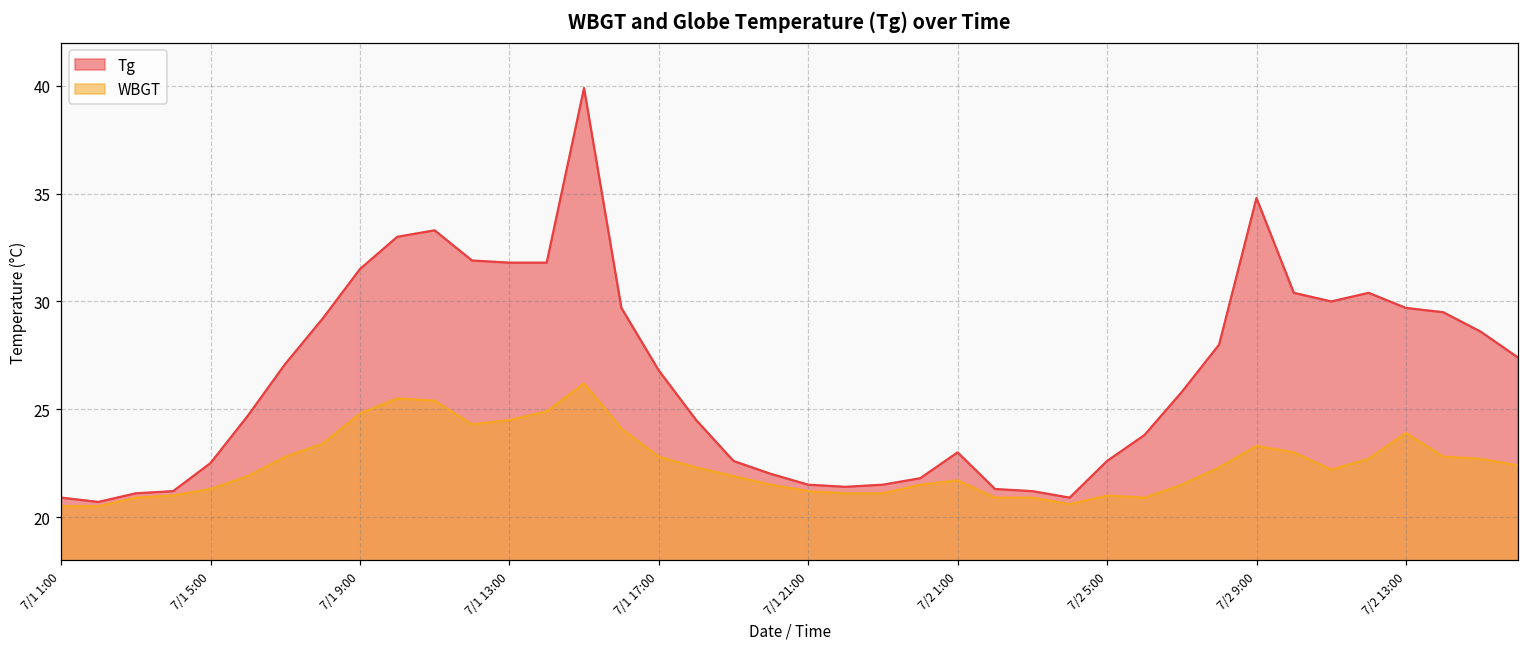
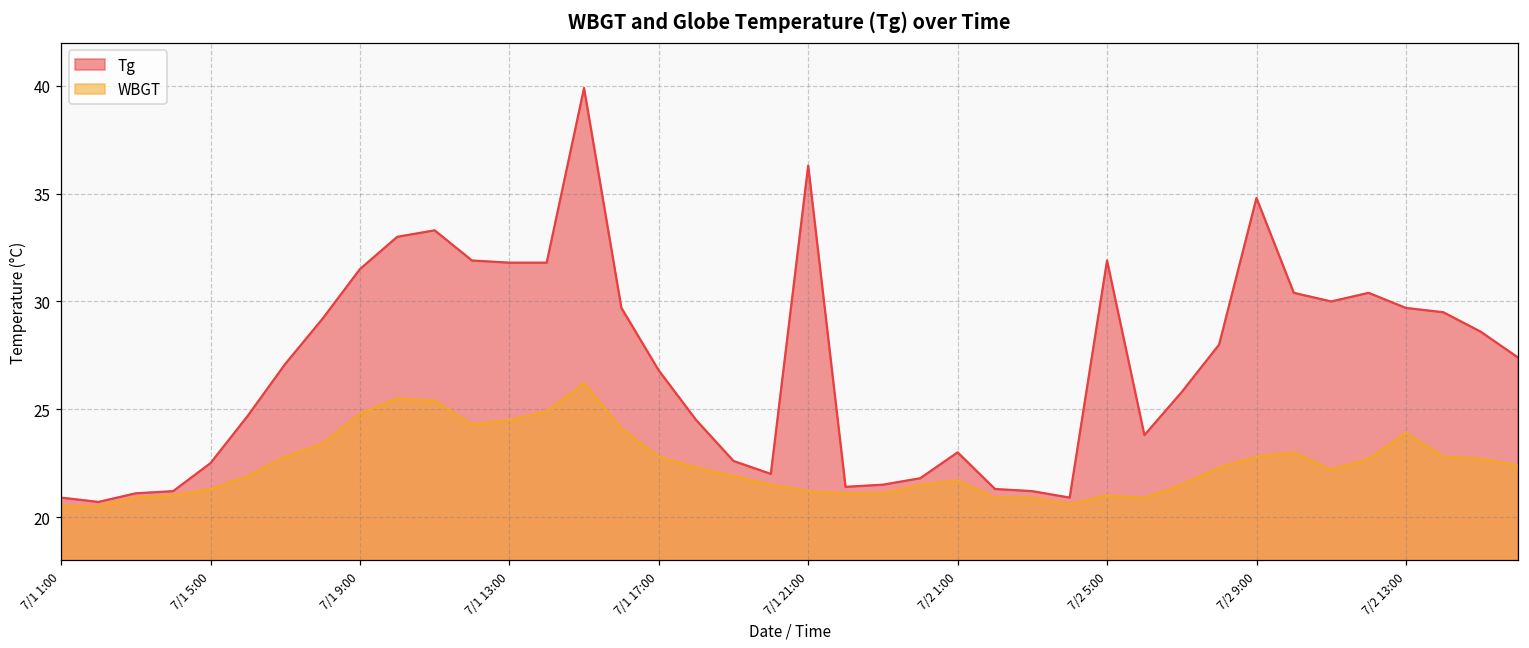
Tg, 7/1 21:00: 21.5 -> 36.3
Tg, 7/2 5:00: 22.6 -> 31.9
WBGT, 7/2 9:00: 23.3 -> 22.8
